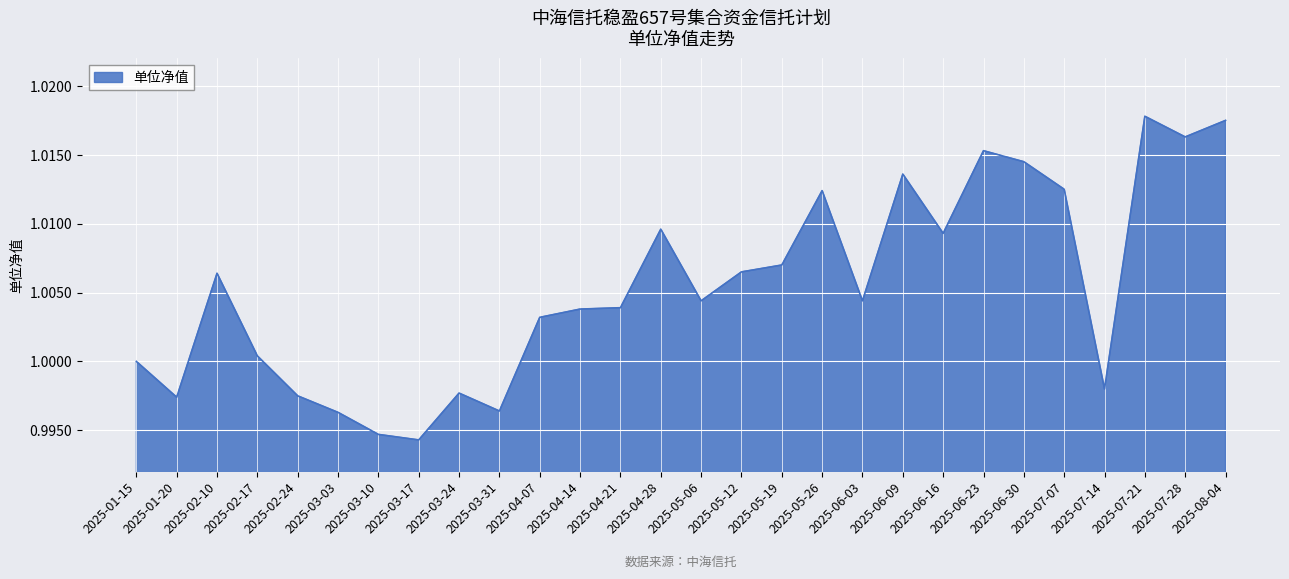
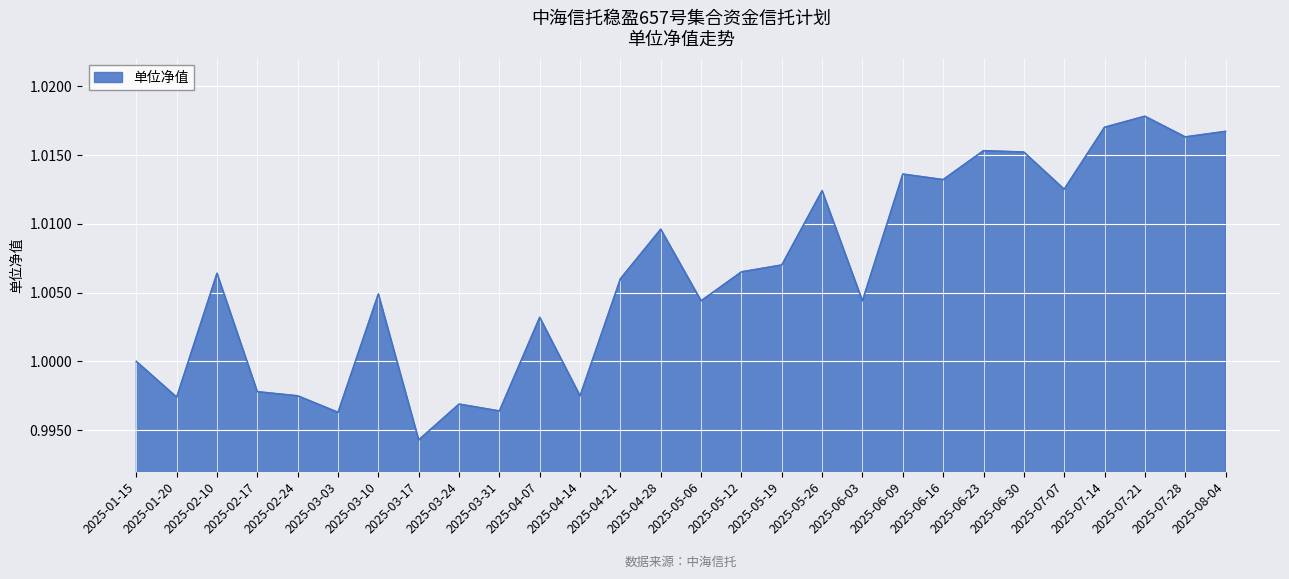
2025-02-17: 1.0004 -> 0.9978
2025-03-10: 0.9947 -> 1.0049
2025-03-24: 0.9977 -> 0.9969
2025-04-14: 1.0038 -> 0.9975
2025-04-21: 1.0039 -> 1.0060
2025-06-16: 1.0093 -> 1.0132
2025-06-30: 1.0145 -> 1.0152
2025-07-14: 0.998 -> 1.017
2025-08-04: 1.0175 -> 1.0167
